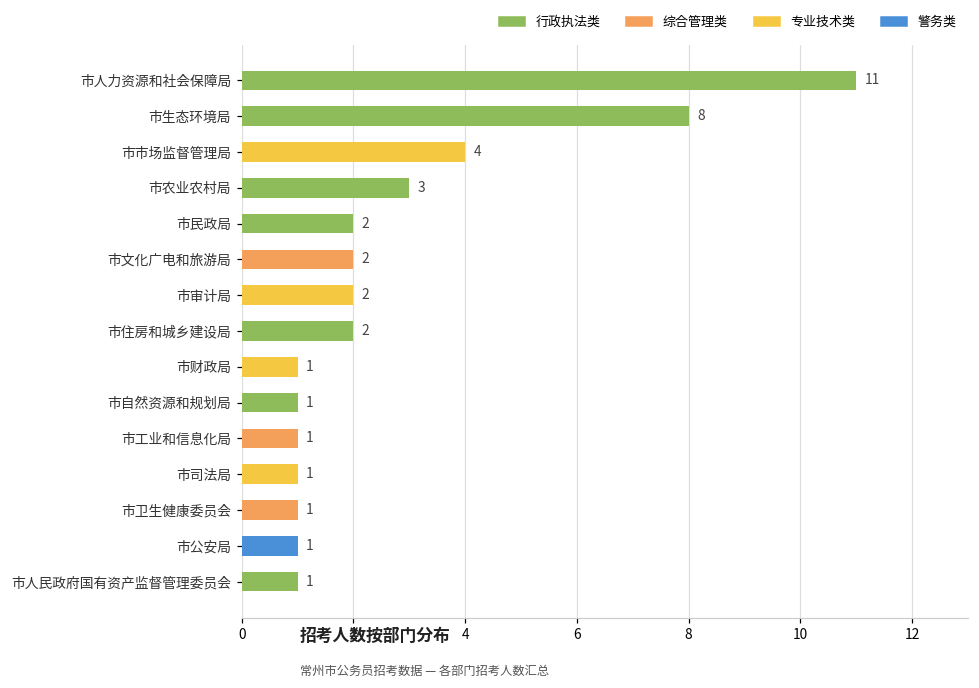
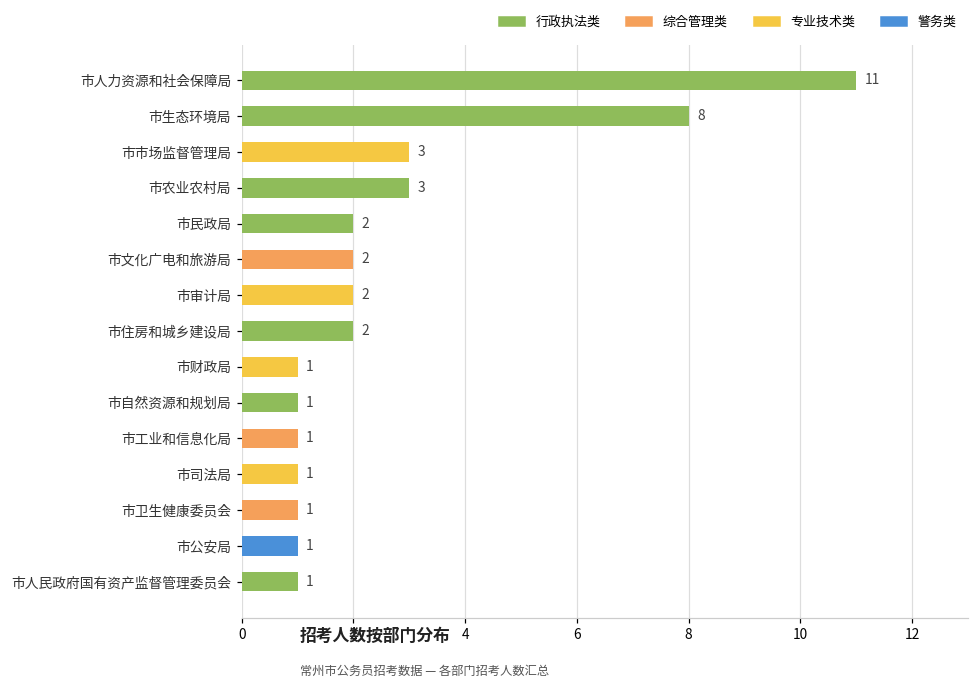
市市场监督管理局: 4 -> 3
